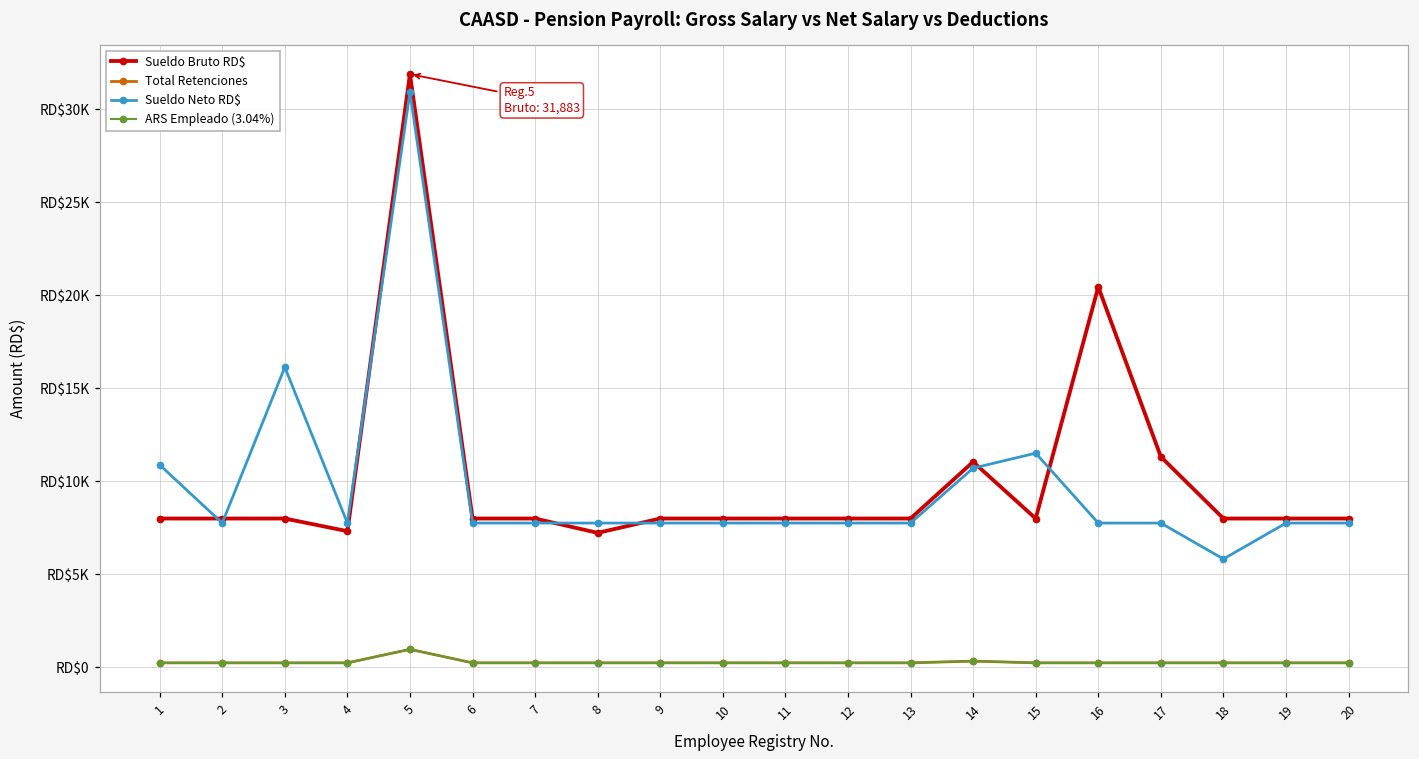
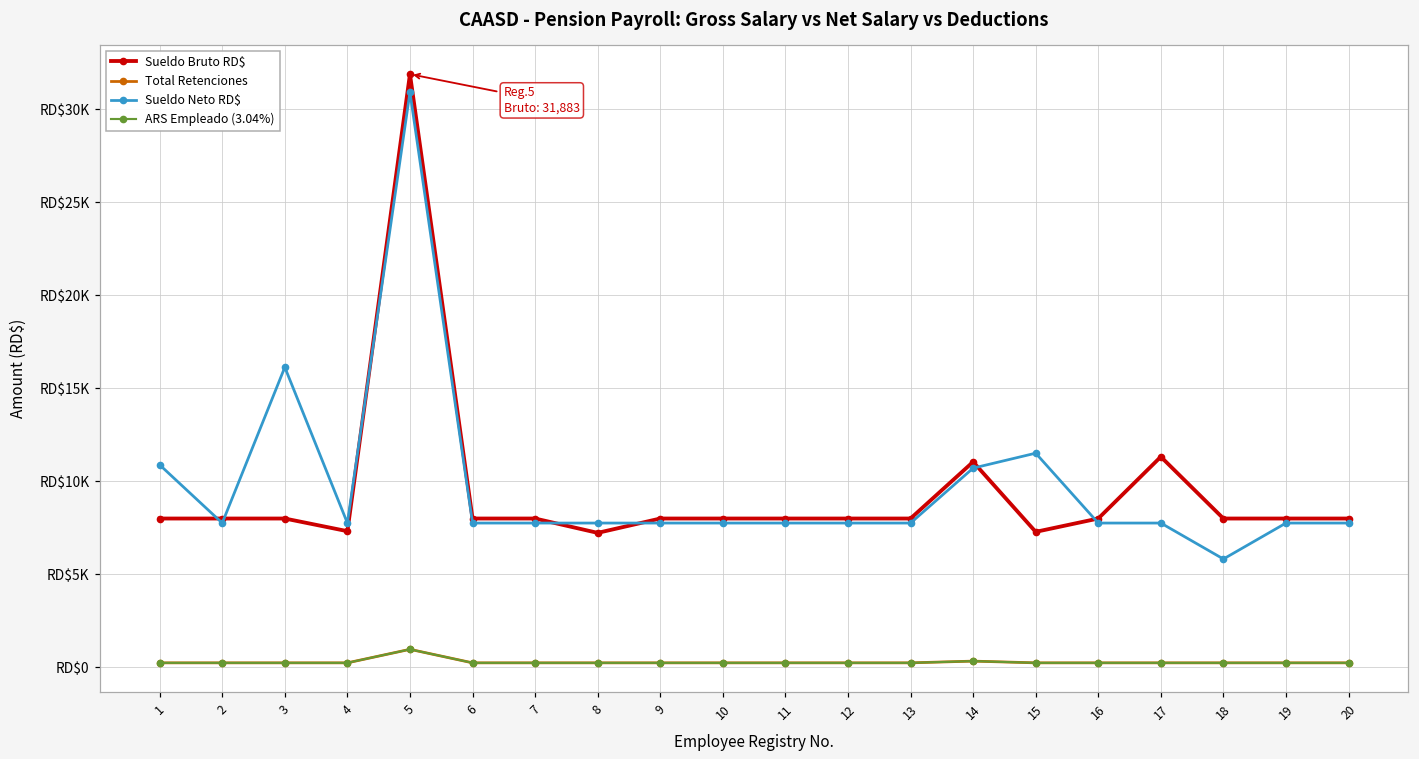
Sueldo Bruto RD$, 15: RD$8000 -> RD$7300
Sueldo Bruto RD$, 16: RD$20400 -> RD$8000
